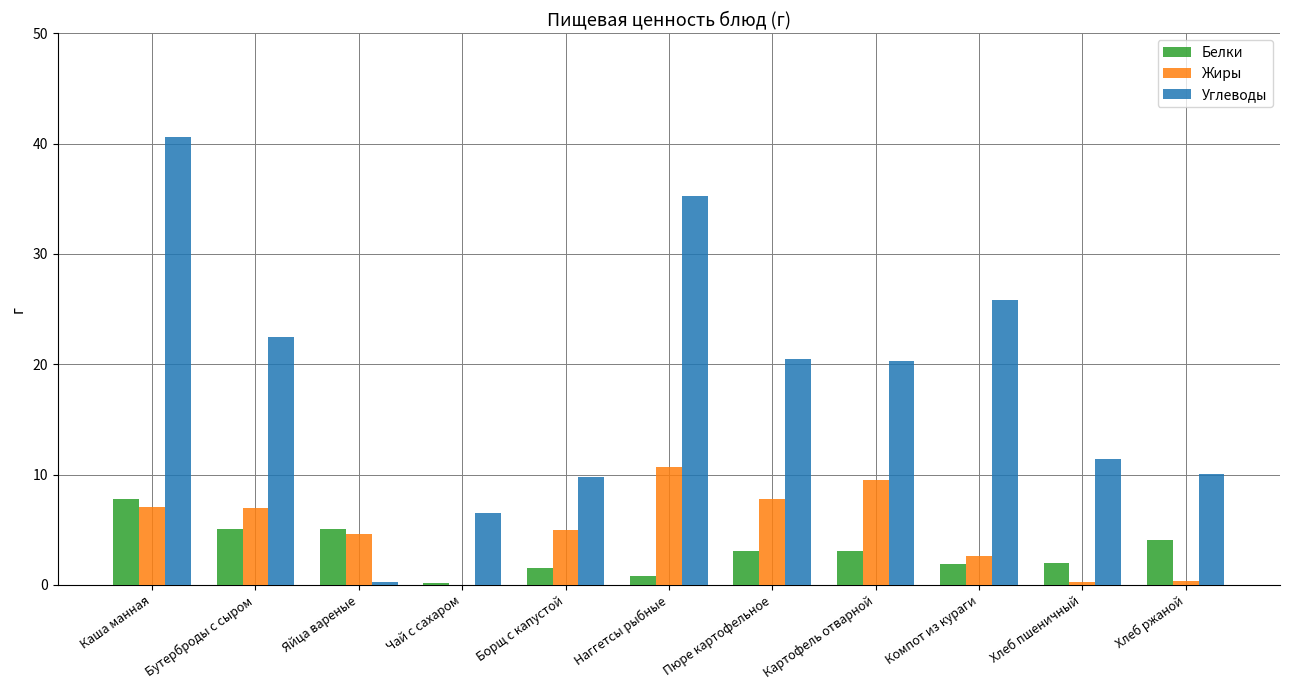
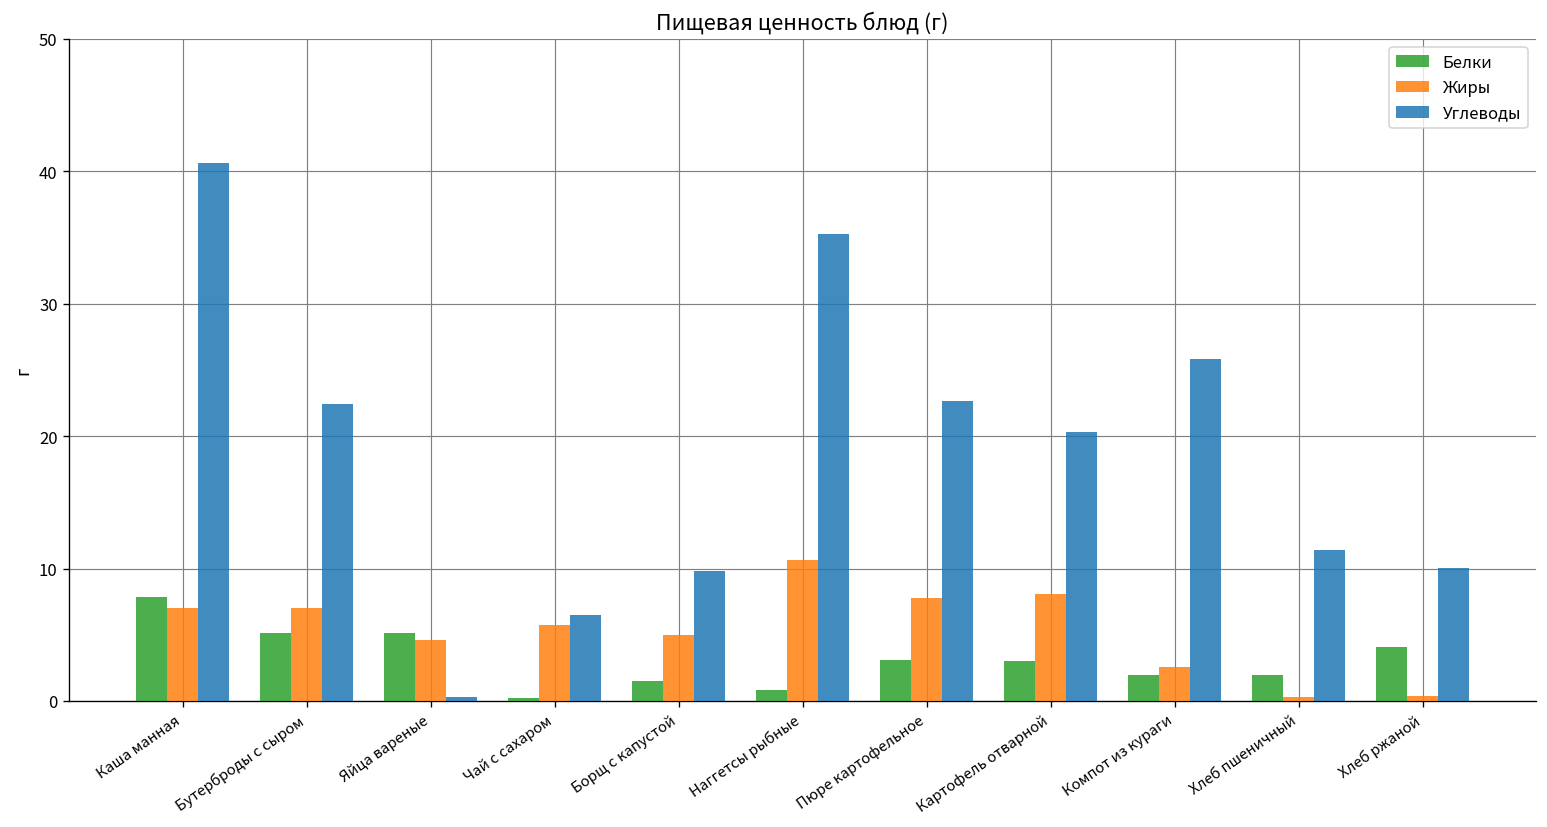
Жиры, Чай с сахаром: 0.0 -> 5.7
Углеводы, Пюре картофельное: 20.5 -> 22.6
Жиры, Картофель отварной: 9.5 -> 8.1
